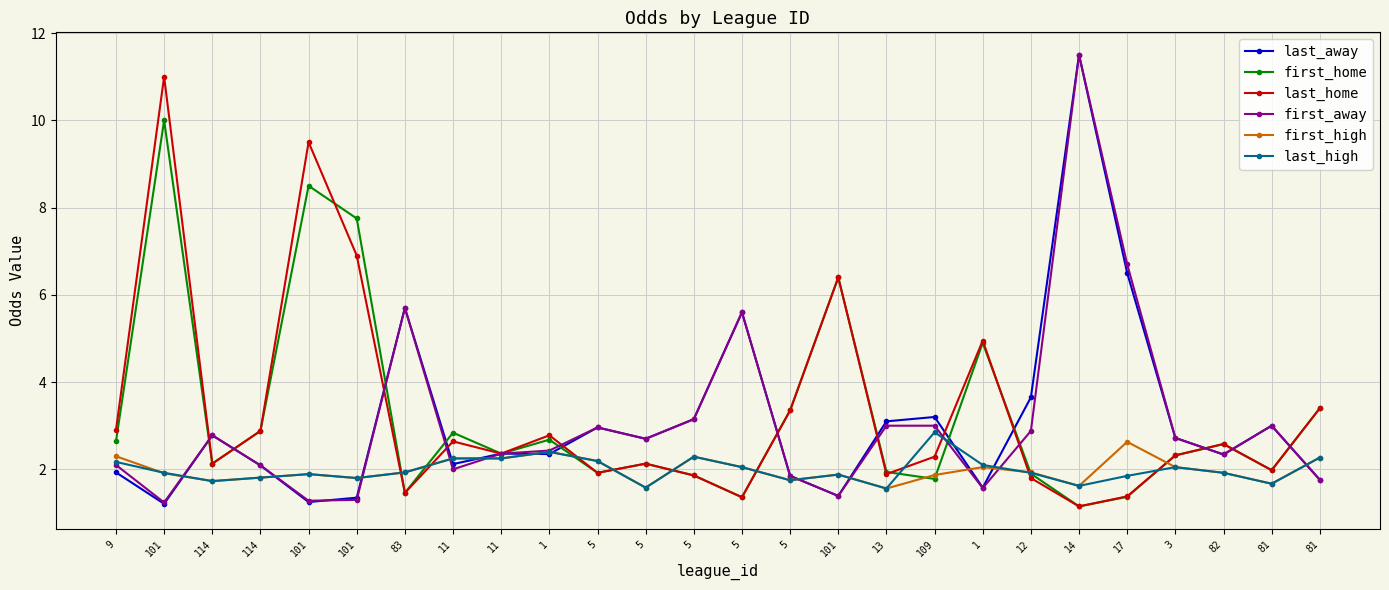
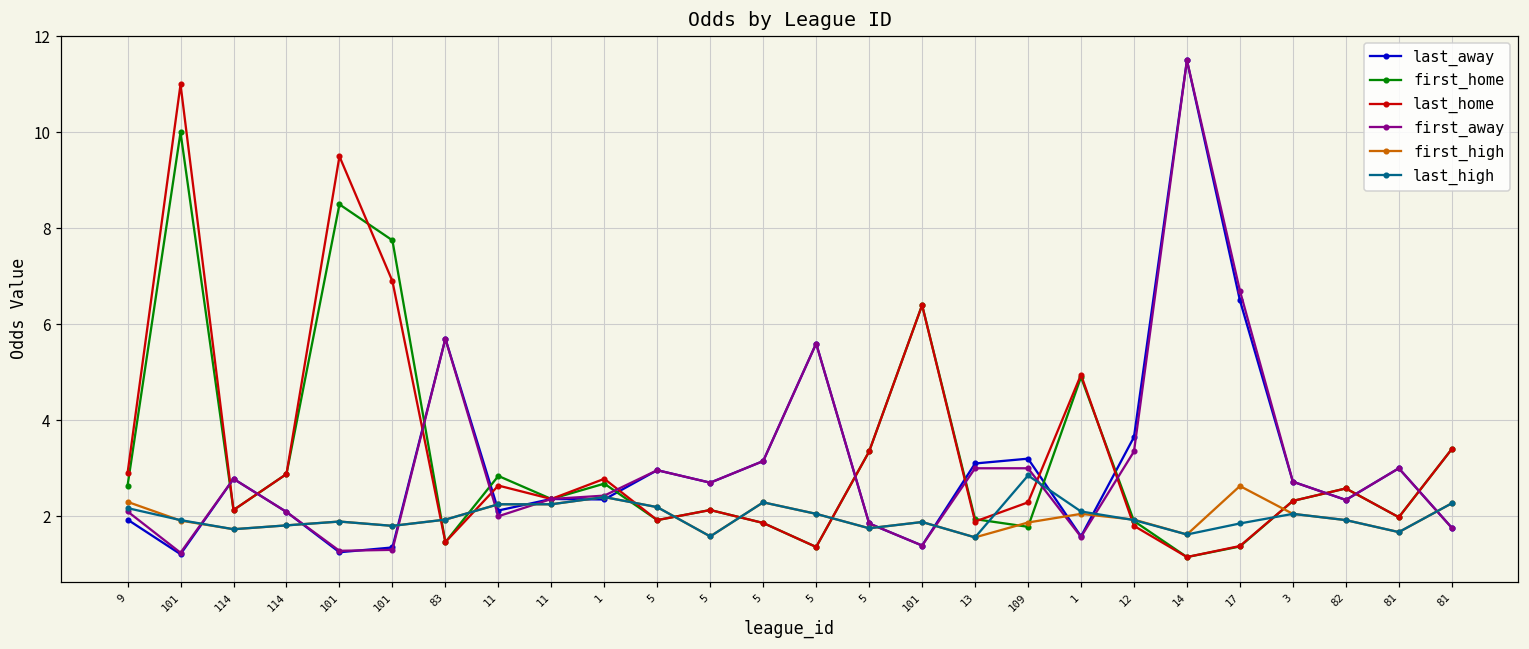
first_away, 12: 2.9 -> 3.4
